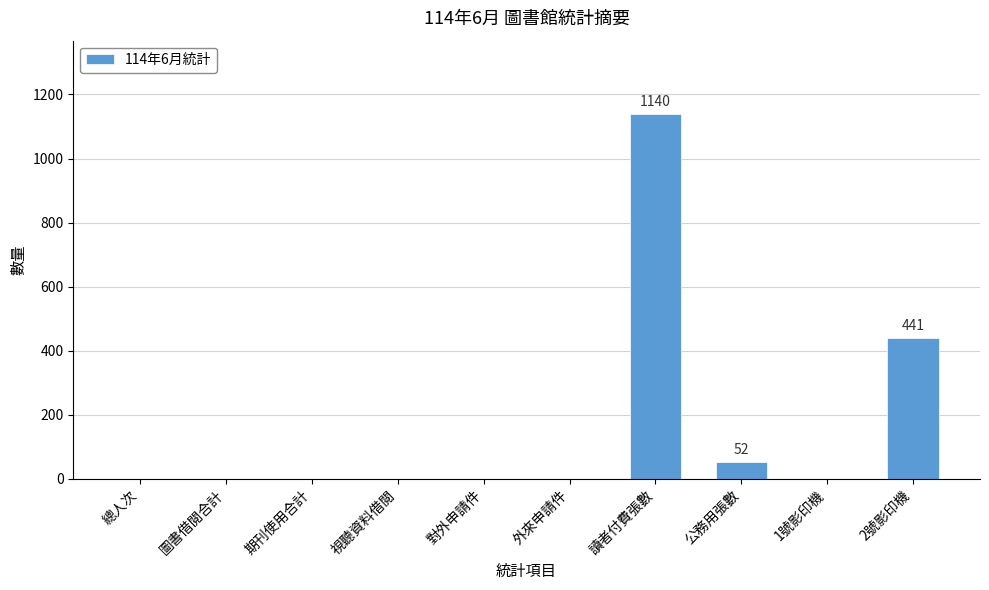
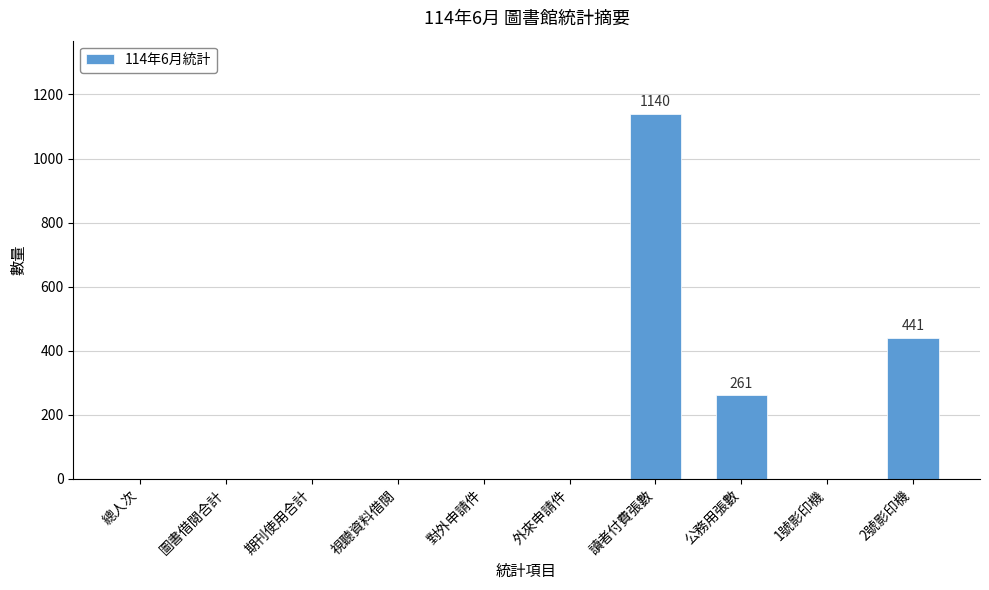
公務用張數: 52 -> 261
